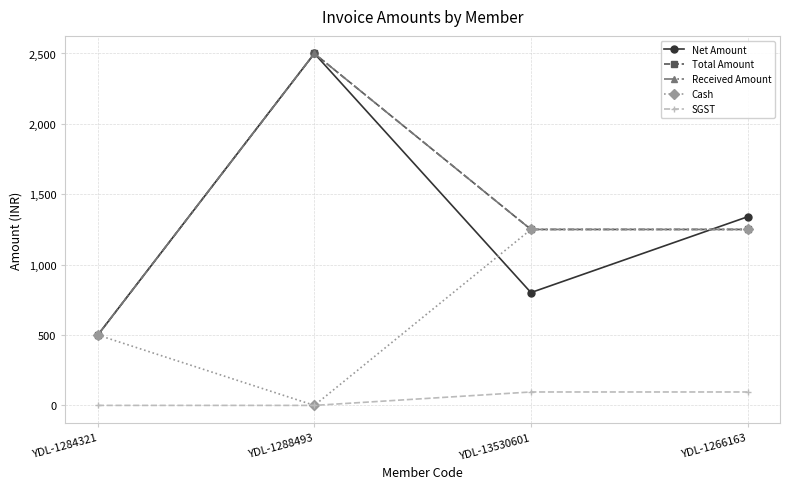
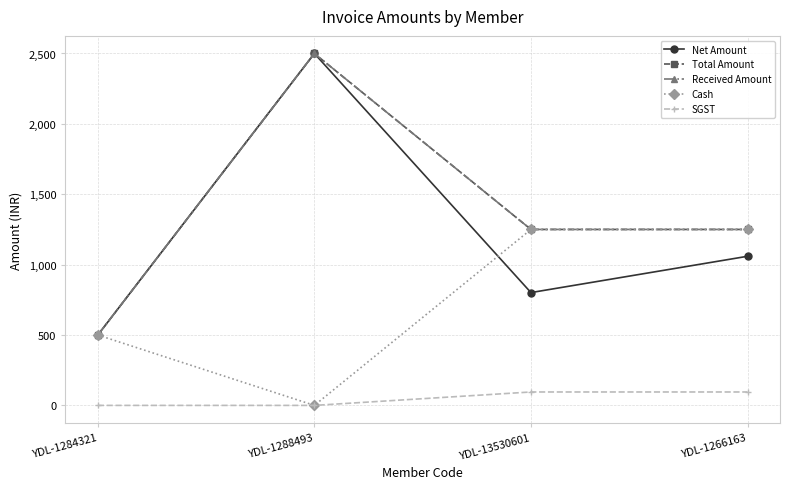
Net Amount, YDL-1266163: 1,340 -> 1,060
